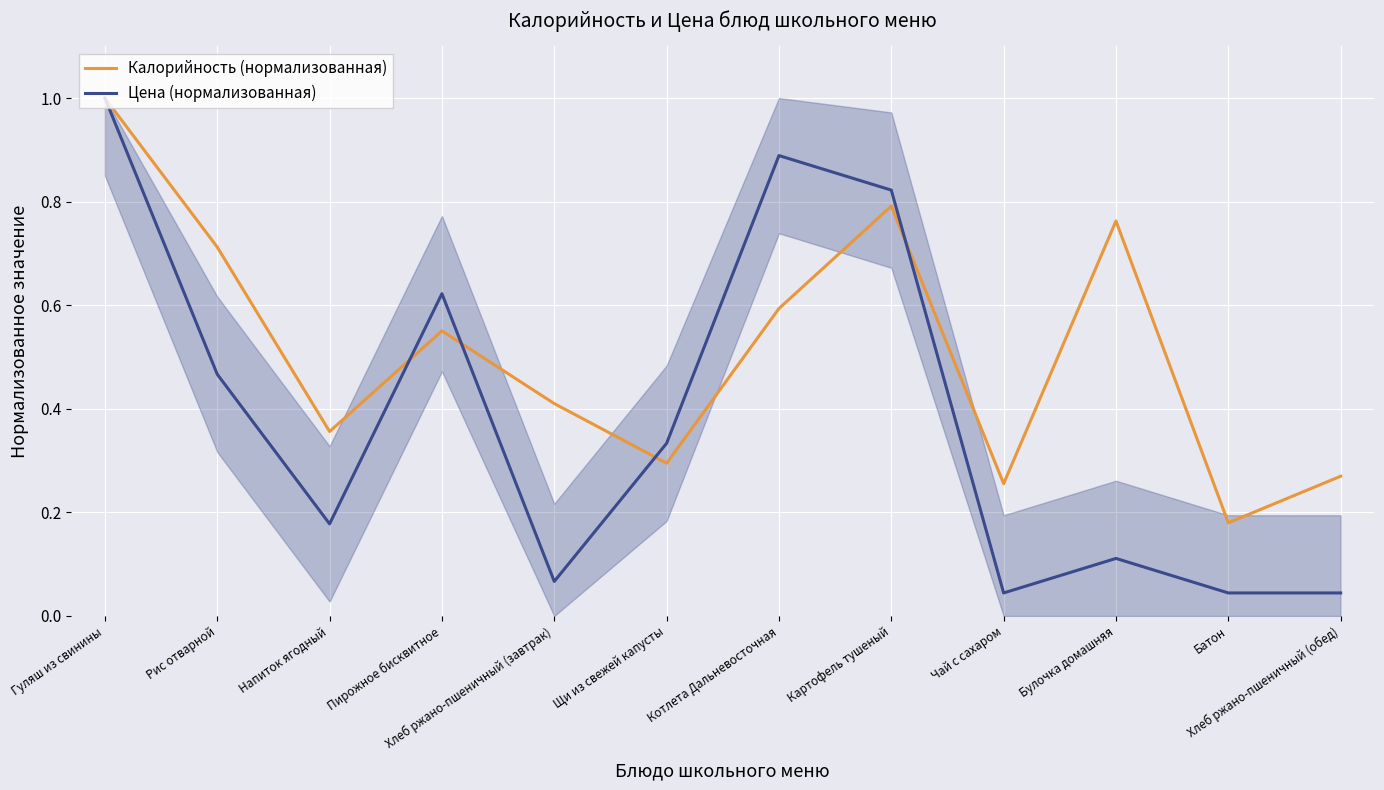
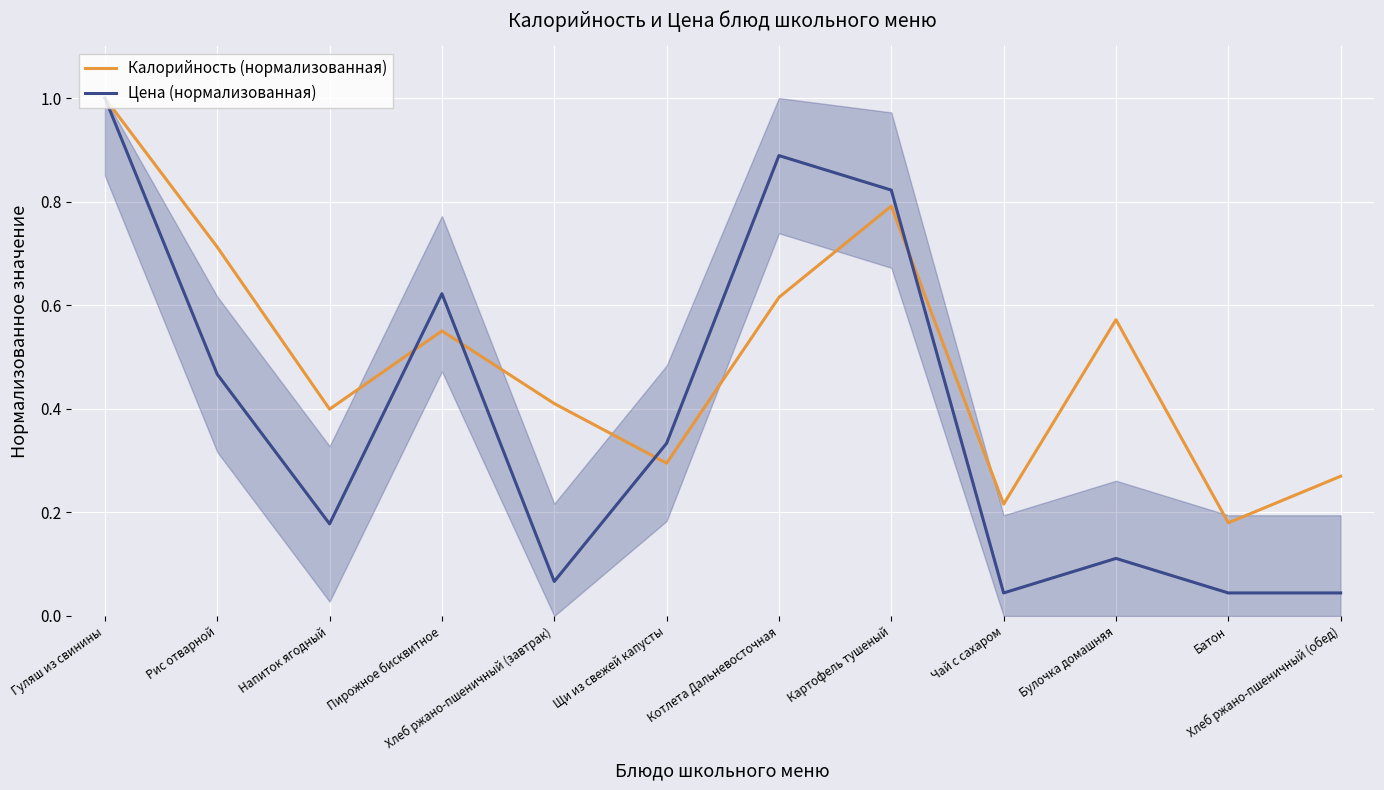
Калорийность (нормализованная), Напиток ягодный: 0.36 -> 0.40
Калорийность (нормализованная), Котлета Дальневосточная: 0.59 -> 0.62
Калорийность (нормализованная), Чай с сахаром: 0.26 -> 0.22
Калорийность (нормализованная), Булочка домашняя: 0.76 -> 0.57
